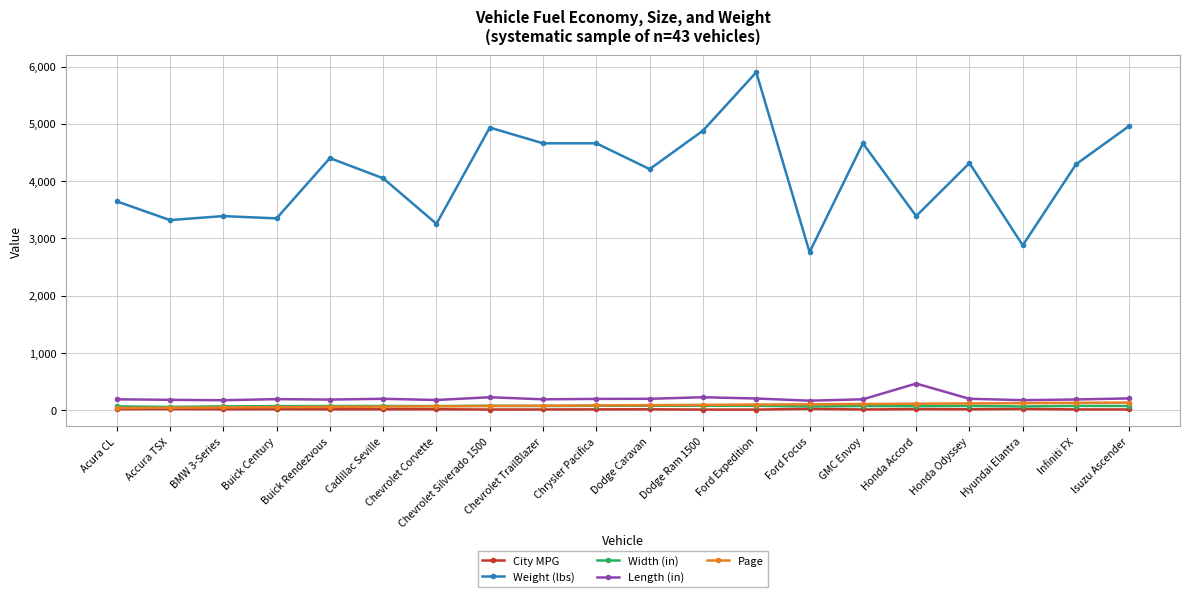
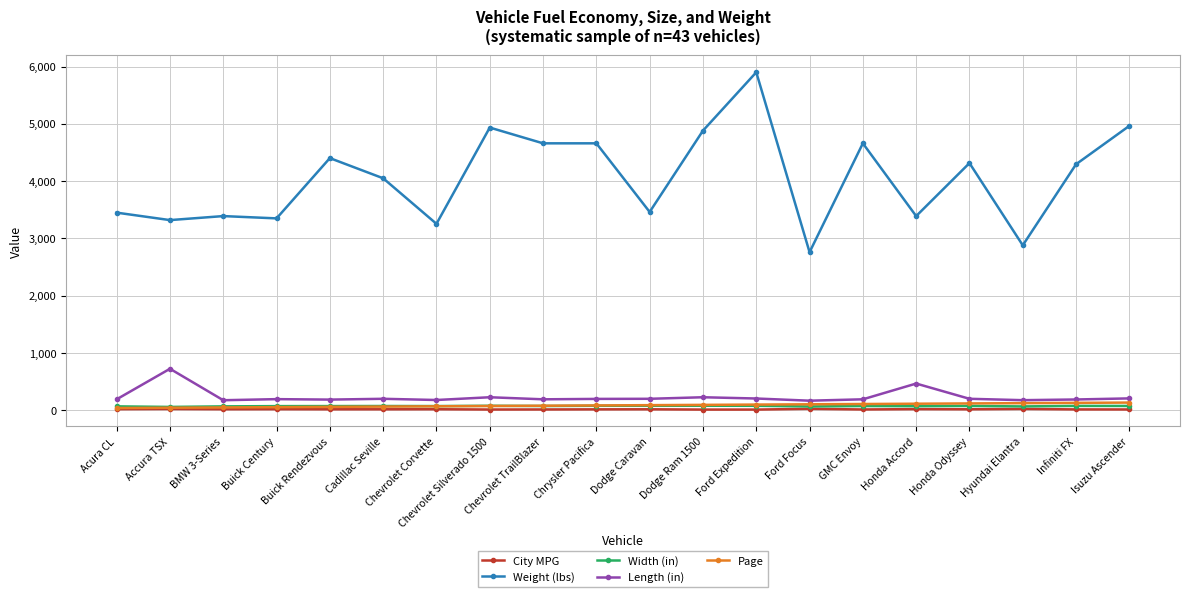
Weight (lbs), Acura CL: 3,600 -> 3,500
Length (in), Accura TSX: 200 -> 700
Weight (lbs), Dodge Caravan: 4,200 -> 3,500
